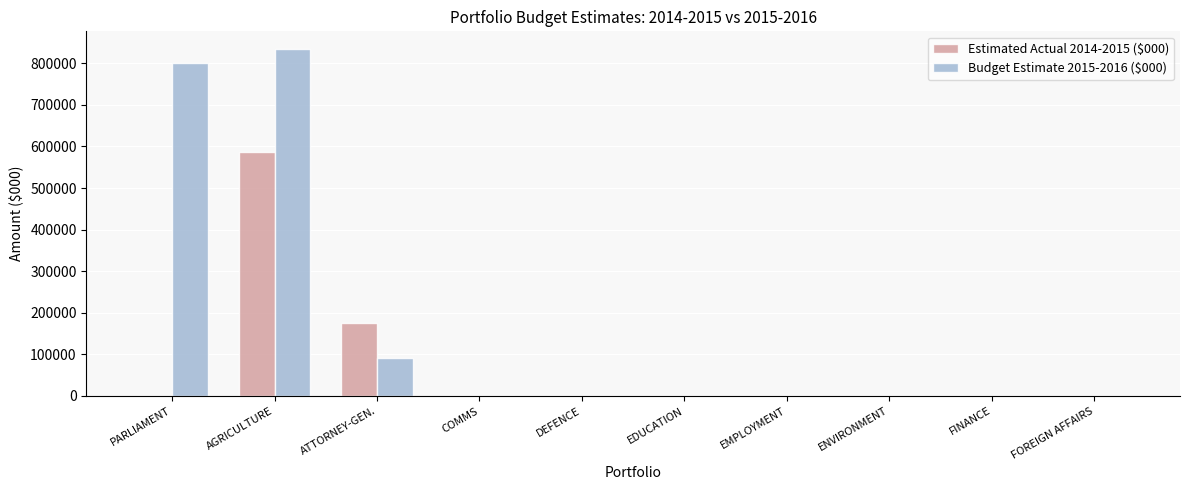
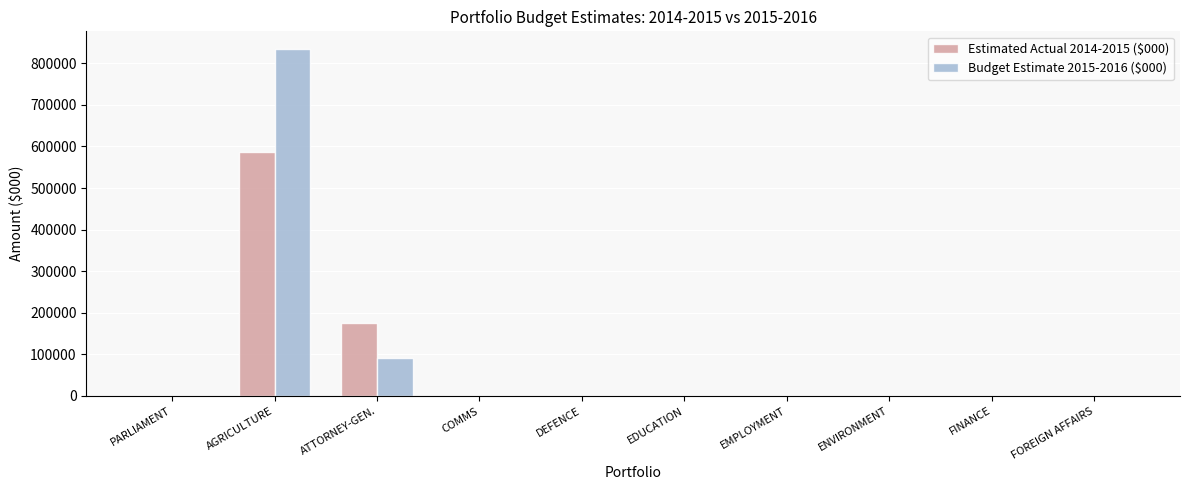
Budget Estimate 2015-2016 ($000), PARLIAMENT: 800000 -> 0
